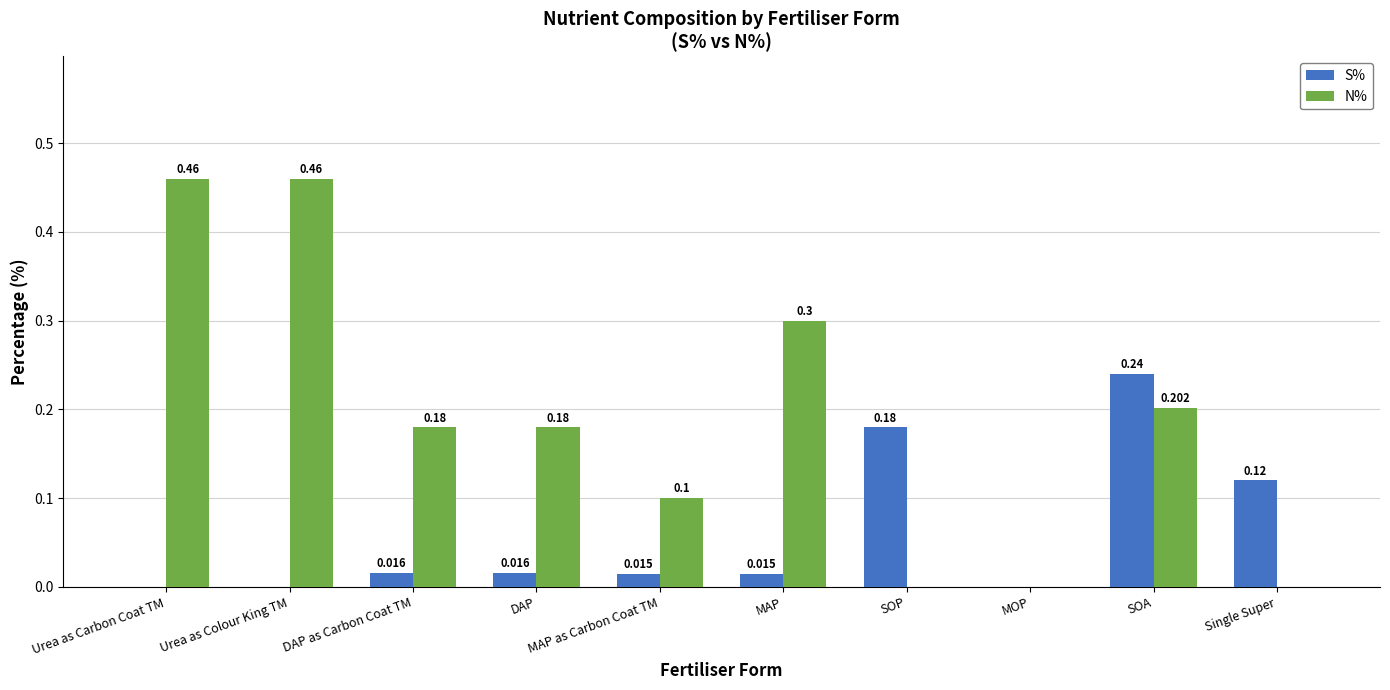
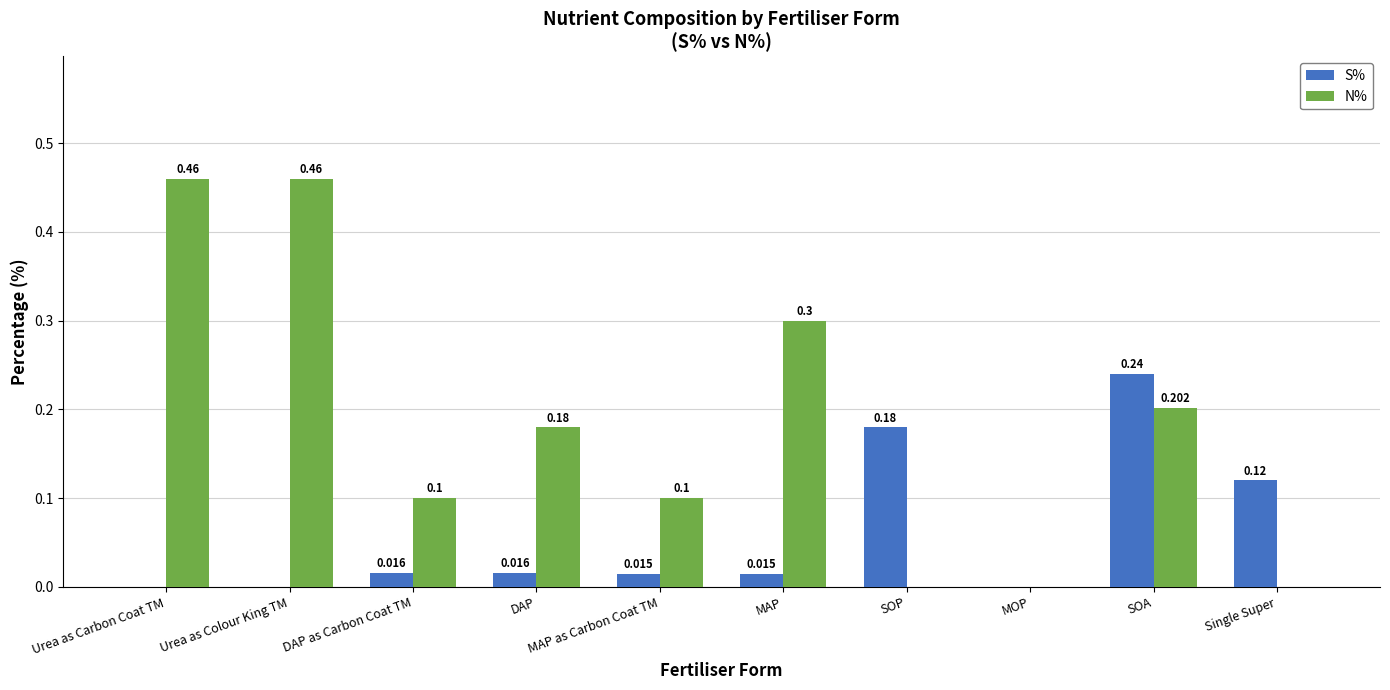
N%, DAP as Carbon Coat TM: 0.18 -> 0.1
